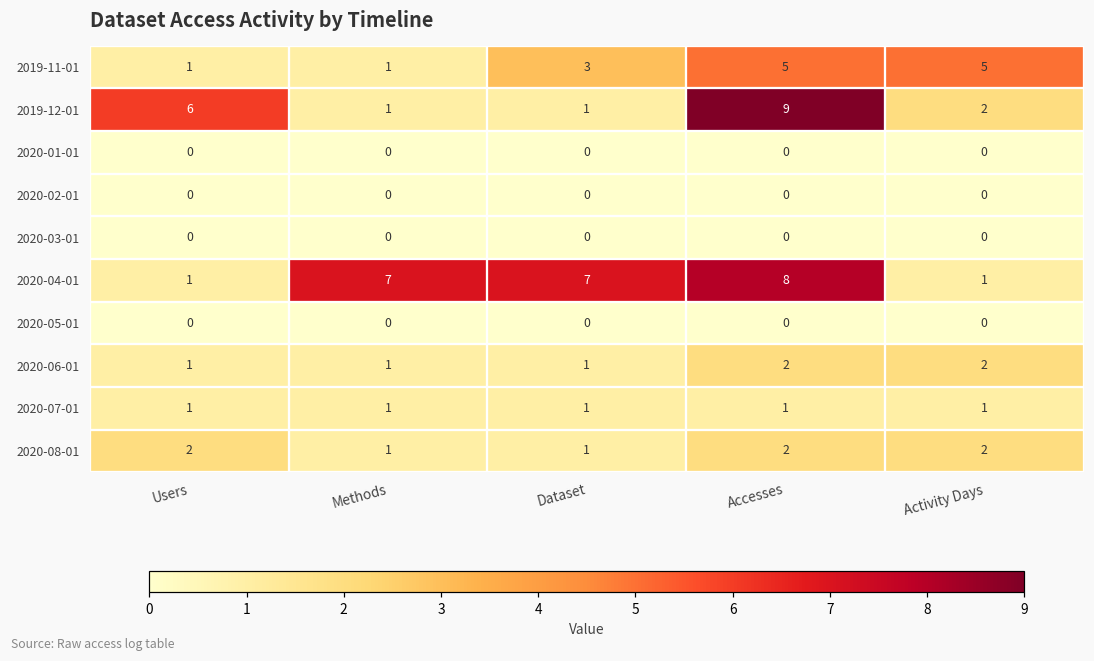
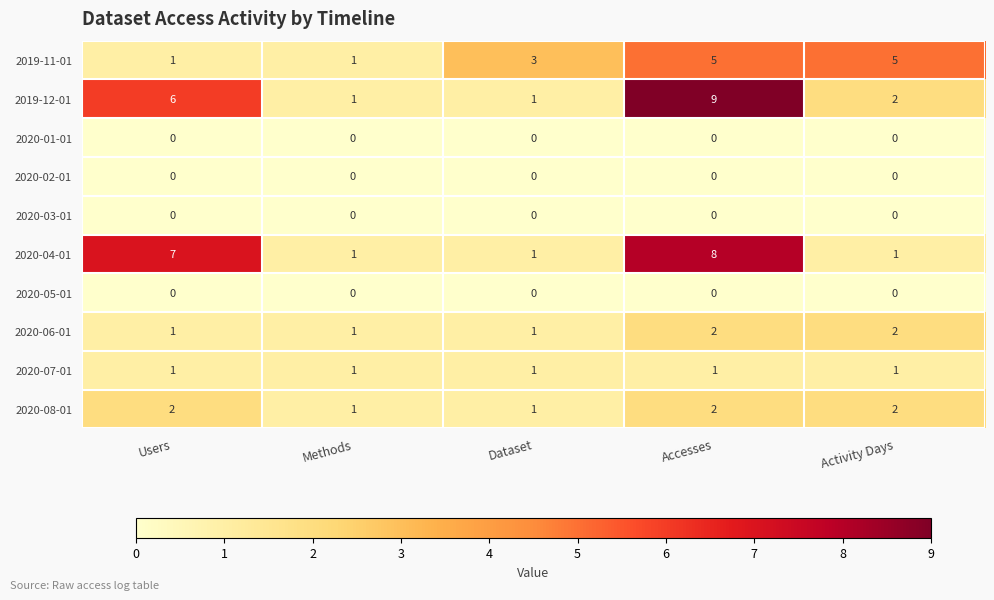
2020-04-01, Users: 1 -> 7
2020-04-01, Methods: 7 -> 1
2020-04-01, Dataset: 7 -> 1
